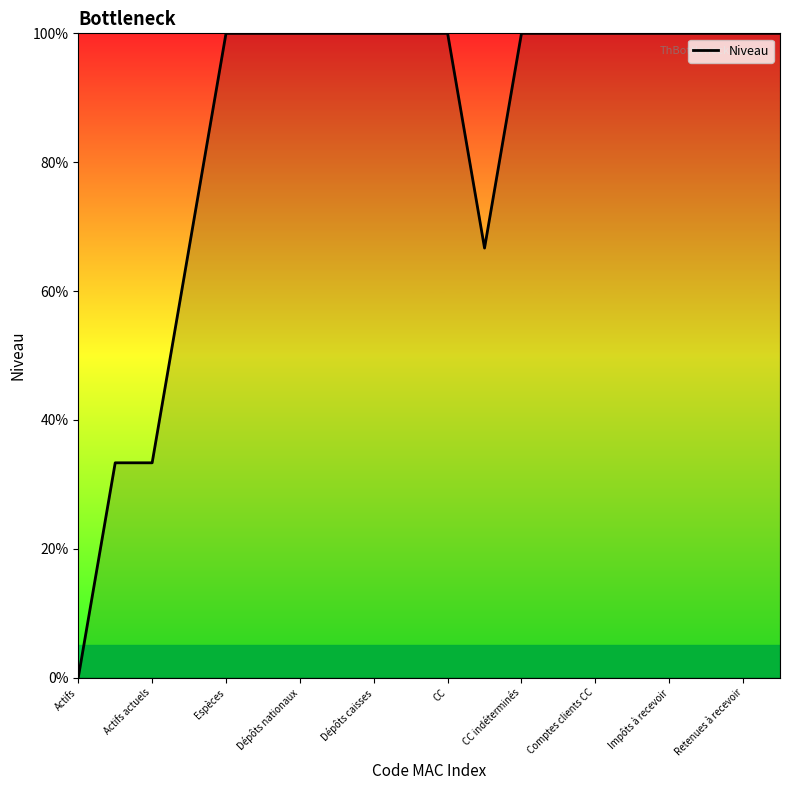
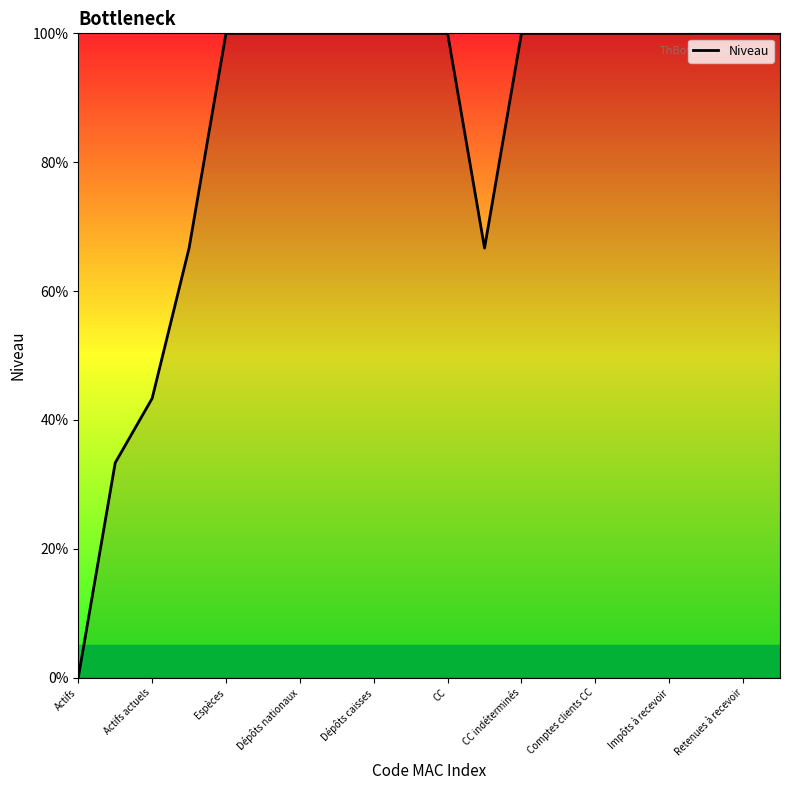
Actifs actuels: 33% -> 43%
